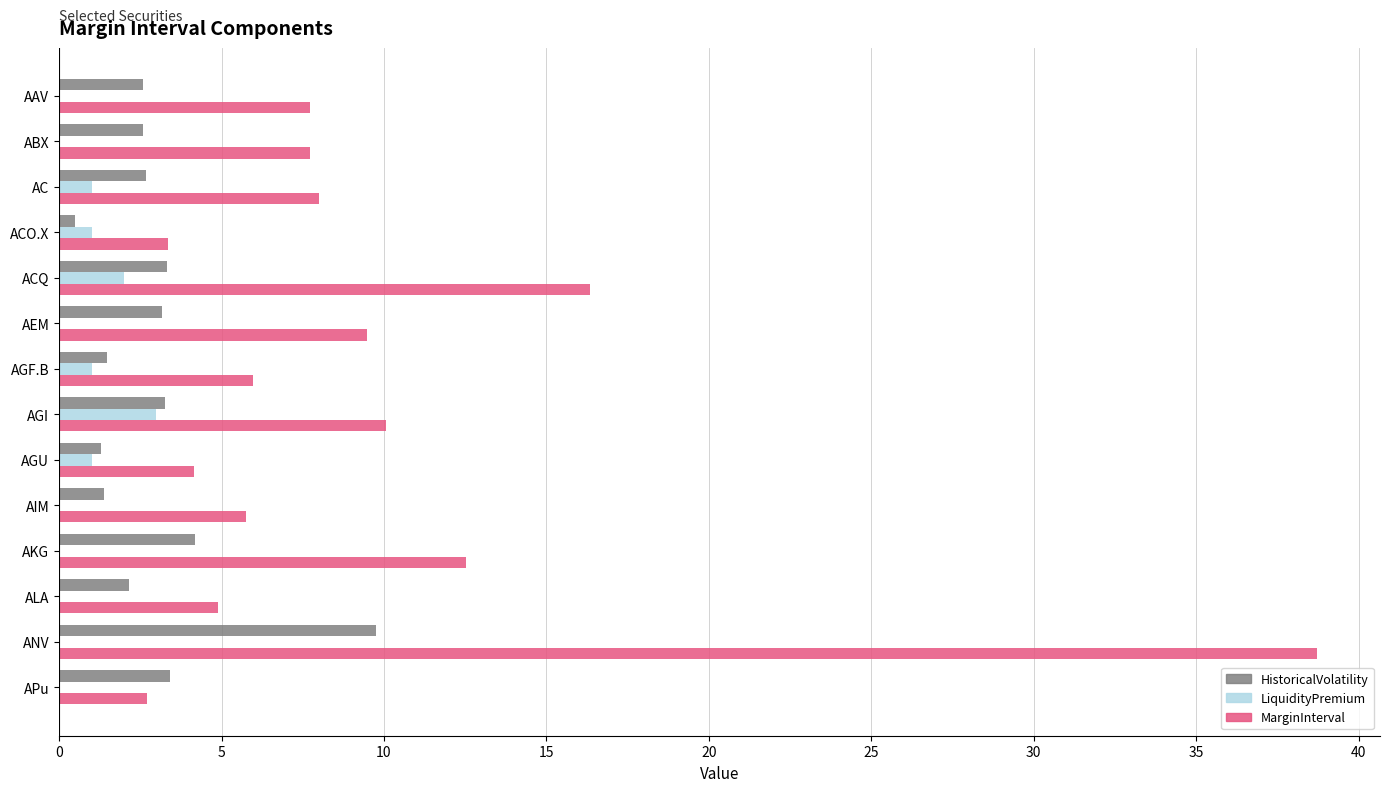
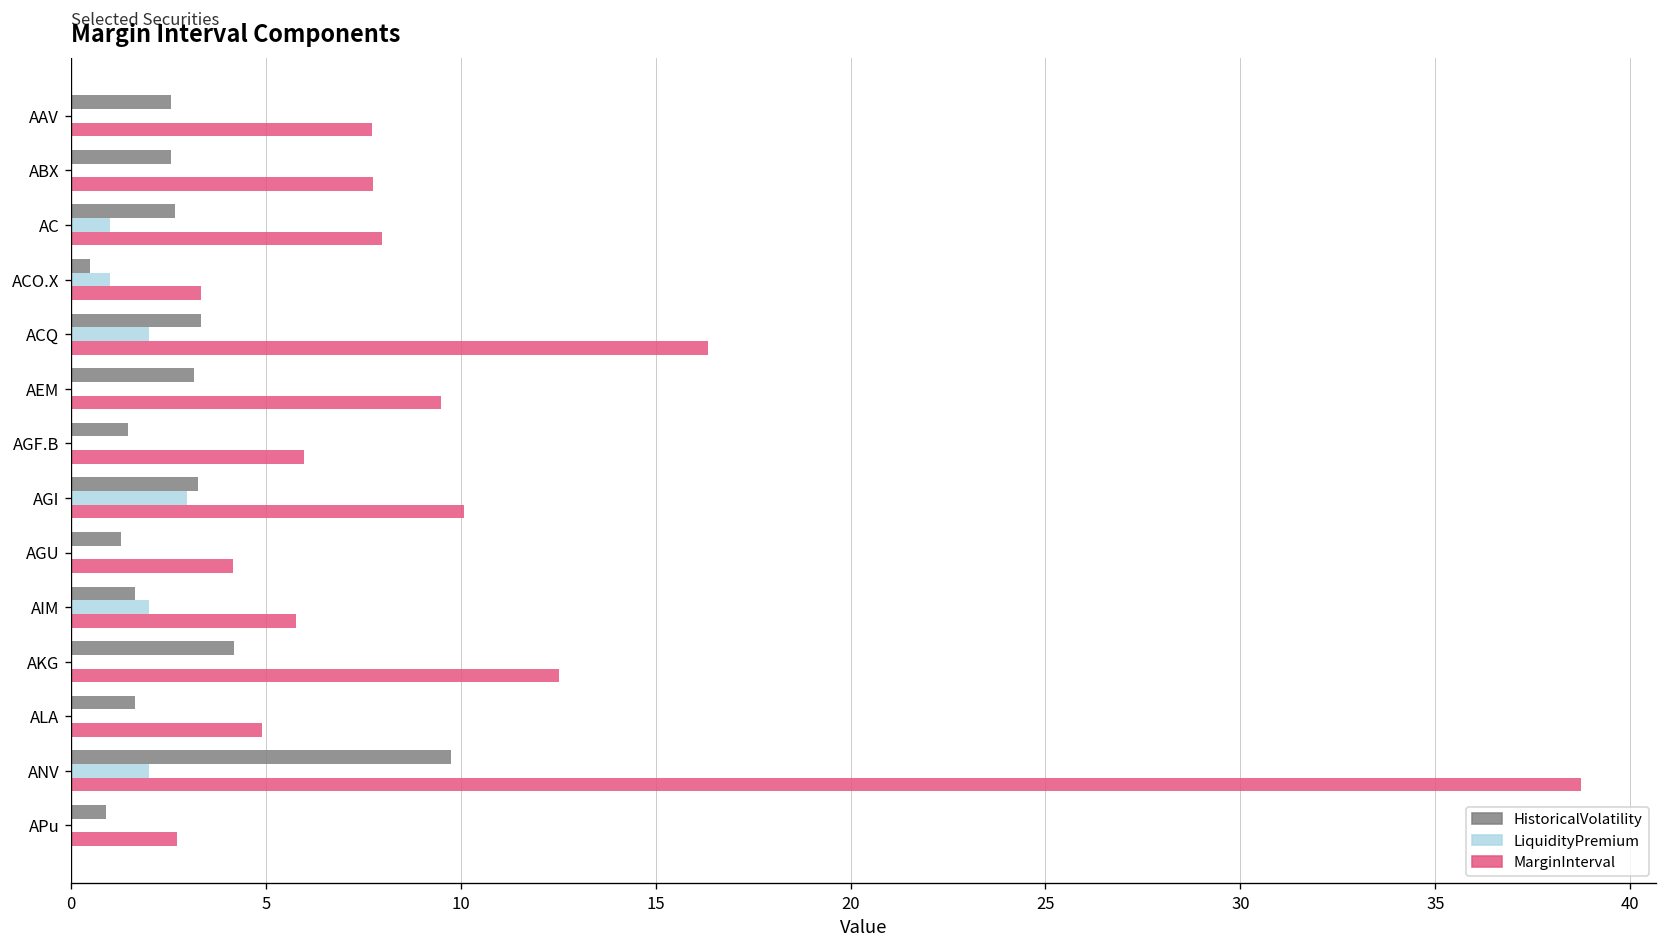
LiquidityPremium, AGF.B: 1 -> 0
LiquidityPremium, AGU: 1 -> 0
HistoricalVolatility, AIM: 1.4 -> 1.7
LiquidityPremium, AIM: 0 -> 2
HistoricalVolatility, ALA: 2.1 -> 1.6
LiquidityPremium, ANV: 0 -> 2
HistoricalVolatility, APu: 3.4 -> 0.9
